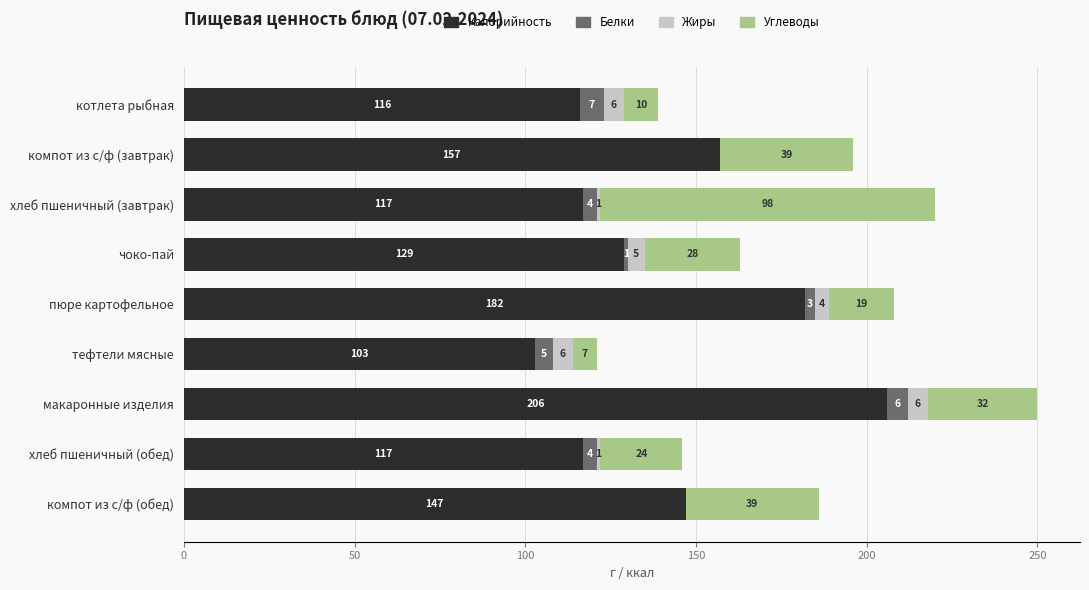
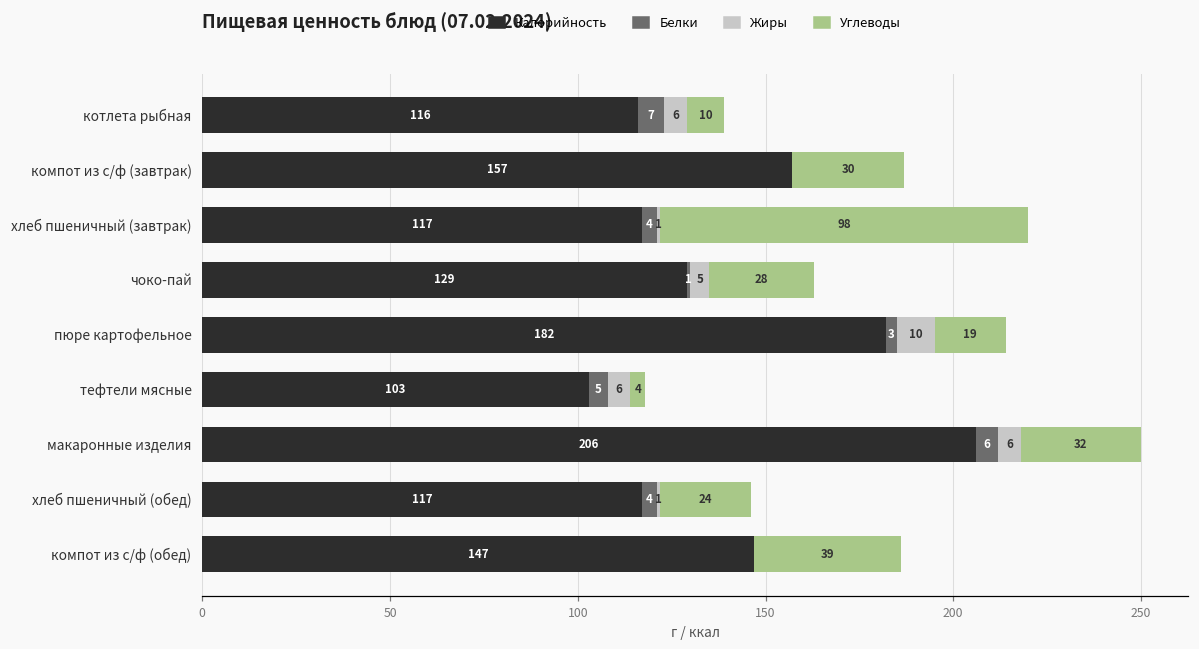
Углеводы, компот из с/ф (завтрак): 39 -> 30
Жиры, пюре картофельное: 4 -> 10
Углеводы, тефтели мясные: 7 -> 4
